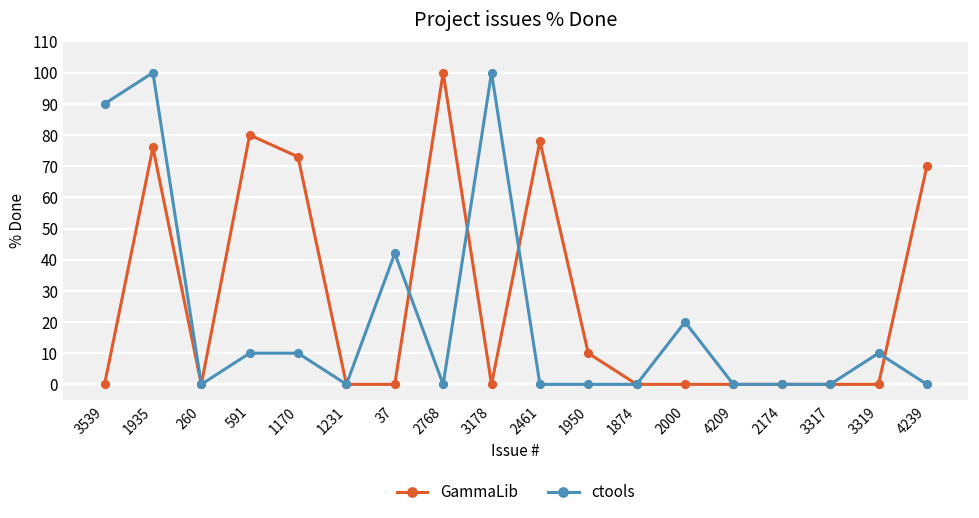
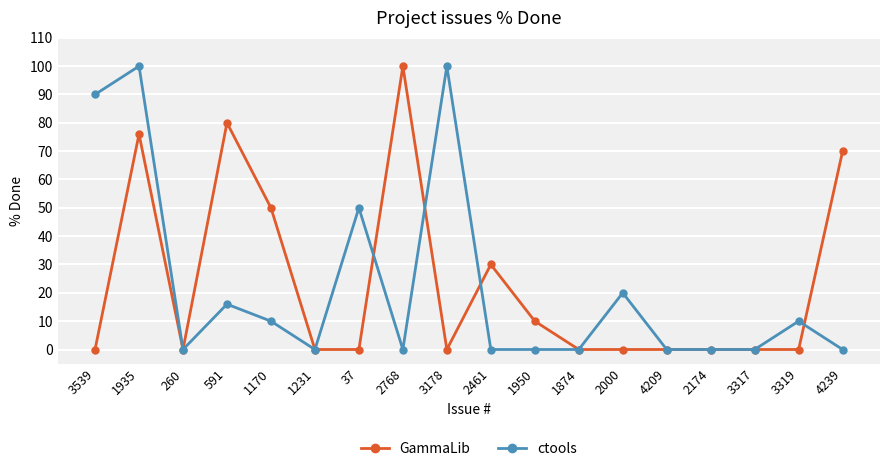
ctools, 591: 10 -> 16
GammaLib, 1170: 73 -> 50
ctools, 37: 42 -> 50
GammaLib, 2461: 78 -> 30
